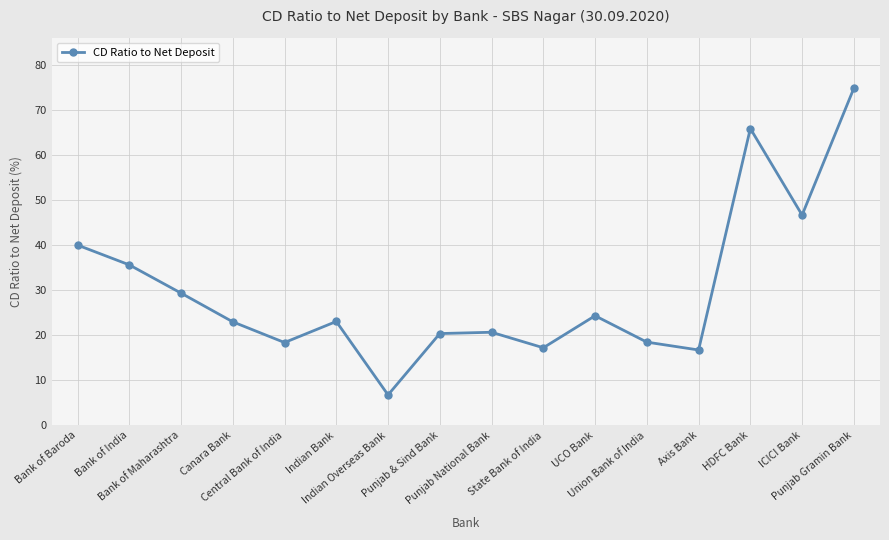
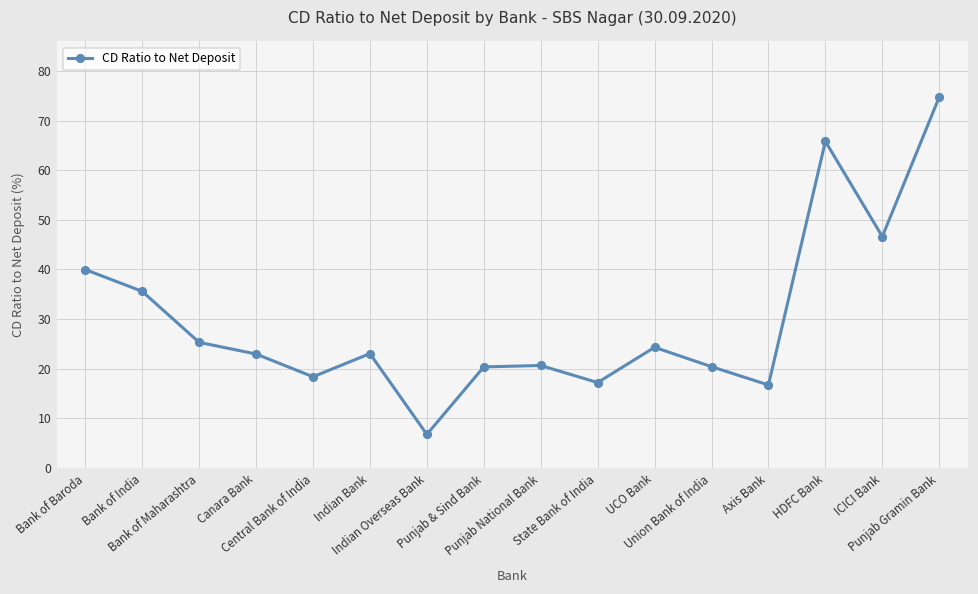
Bank of Maharashtra: 29 -> 25
Union Bank of India: 18 -> 20
